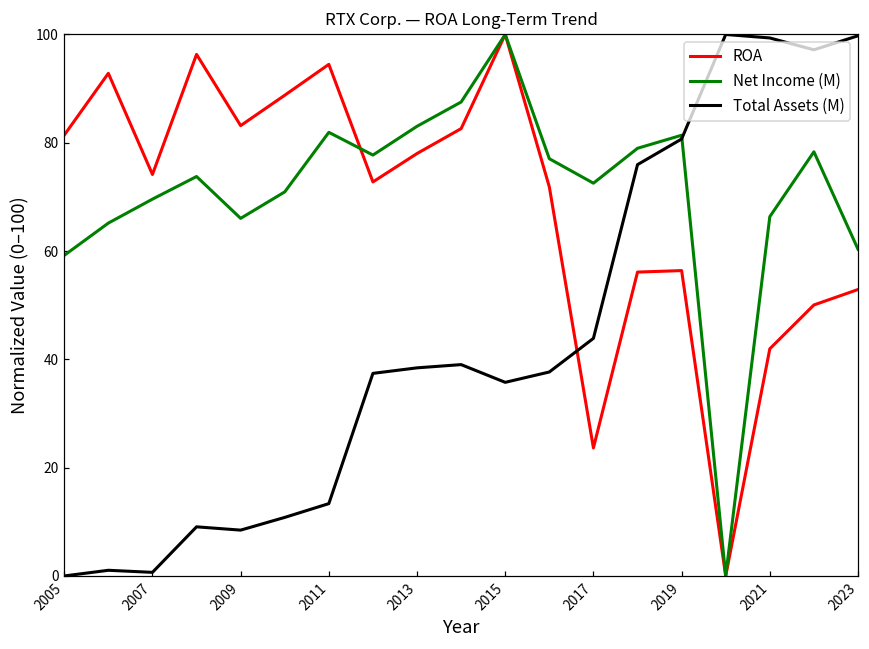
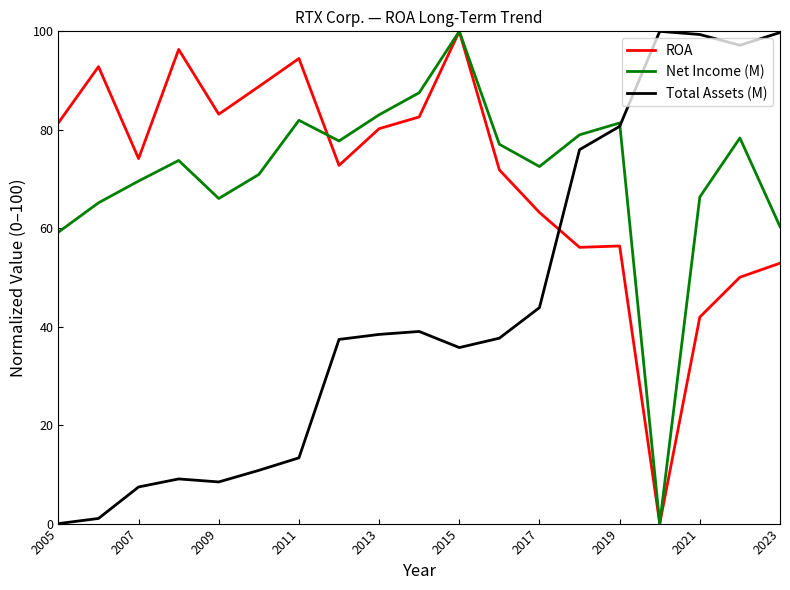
Total Assets (M), 2007: 1 -> 7
ROA, 2013: 78 -> 80
ROA, 2017: 24 -> 63
